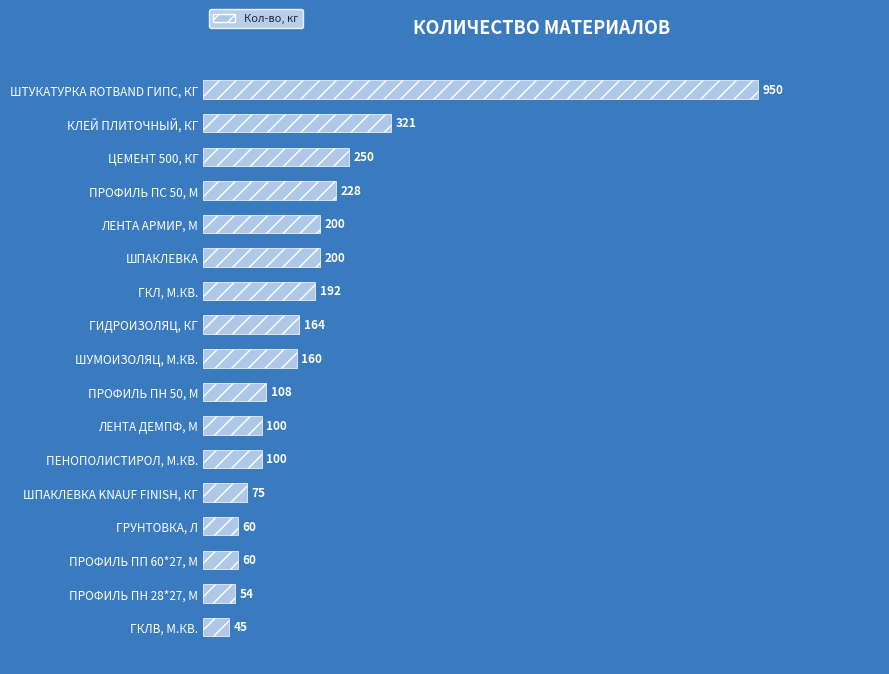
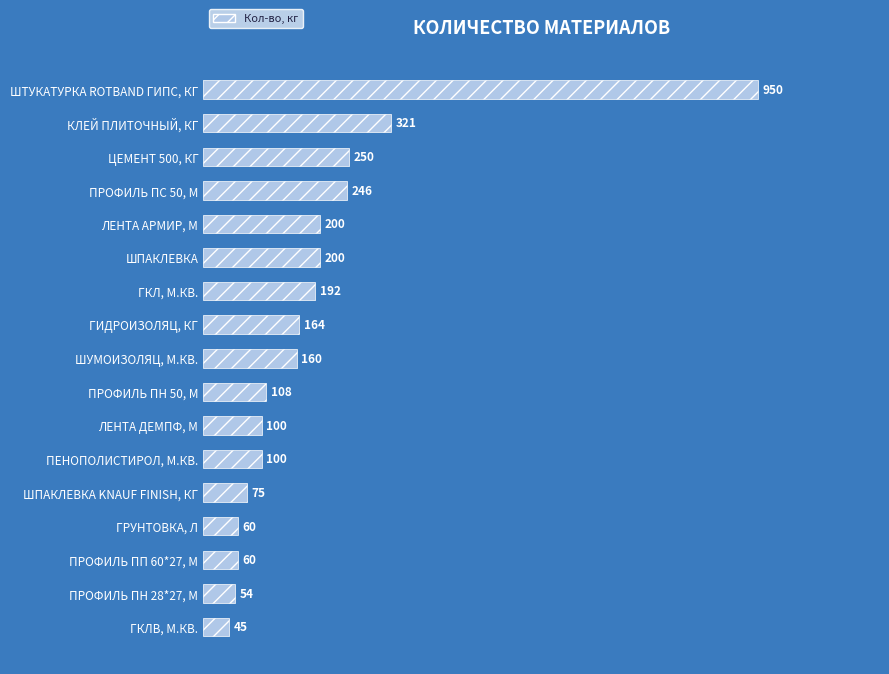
ПРОФИЛЬ ПС 50, М: 228 -> 246
